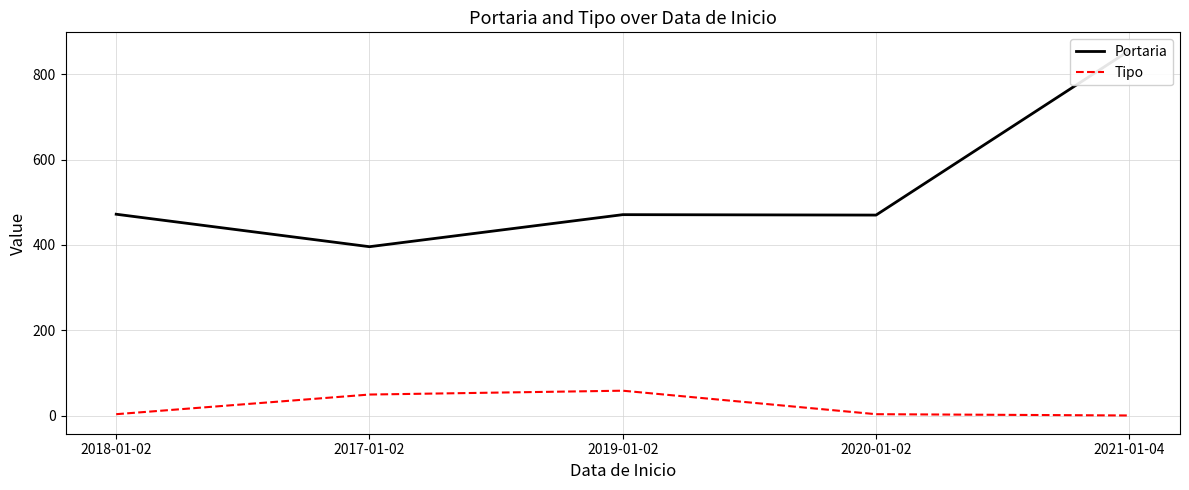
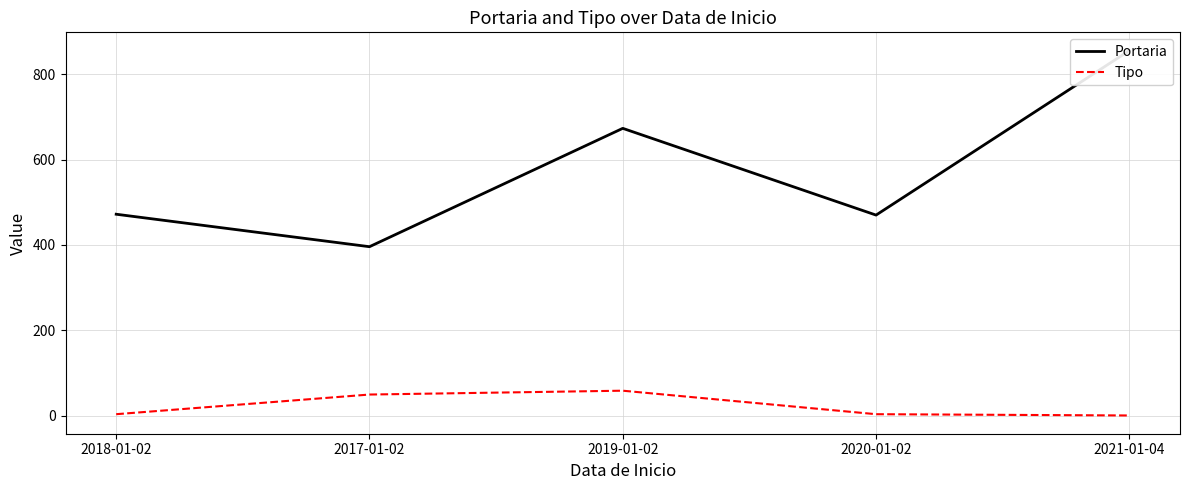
Portaria, 2019-01-02: 470 -> 670
